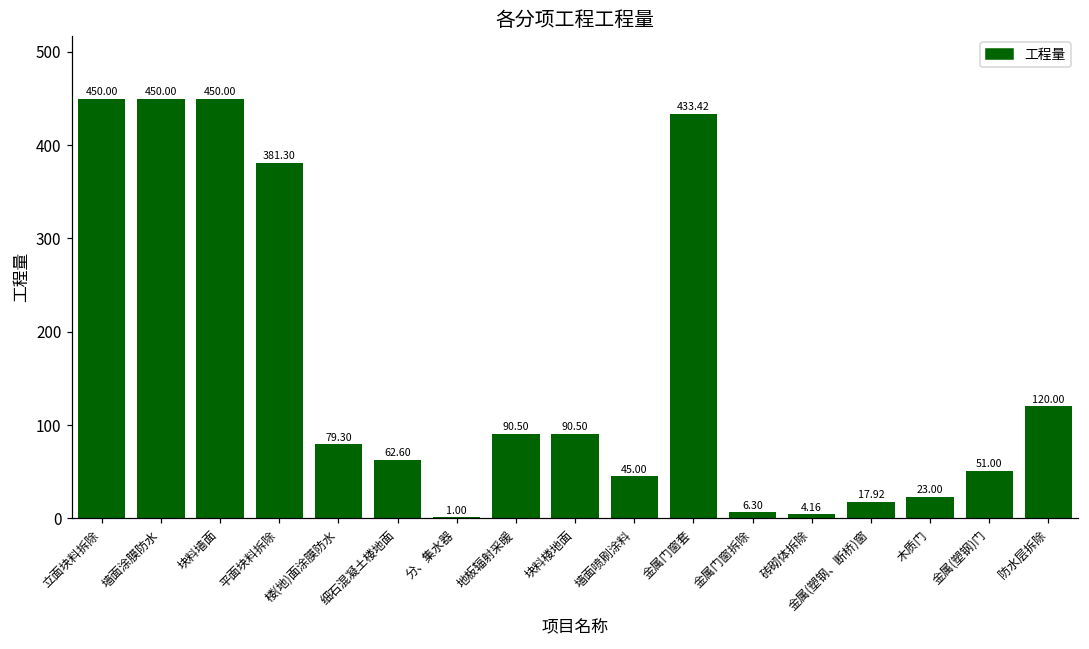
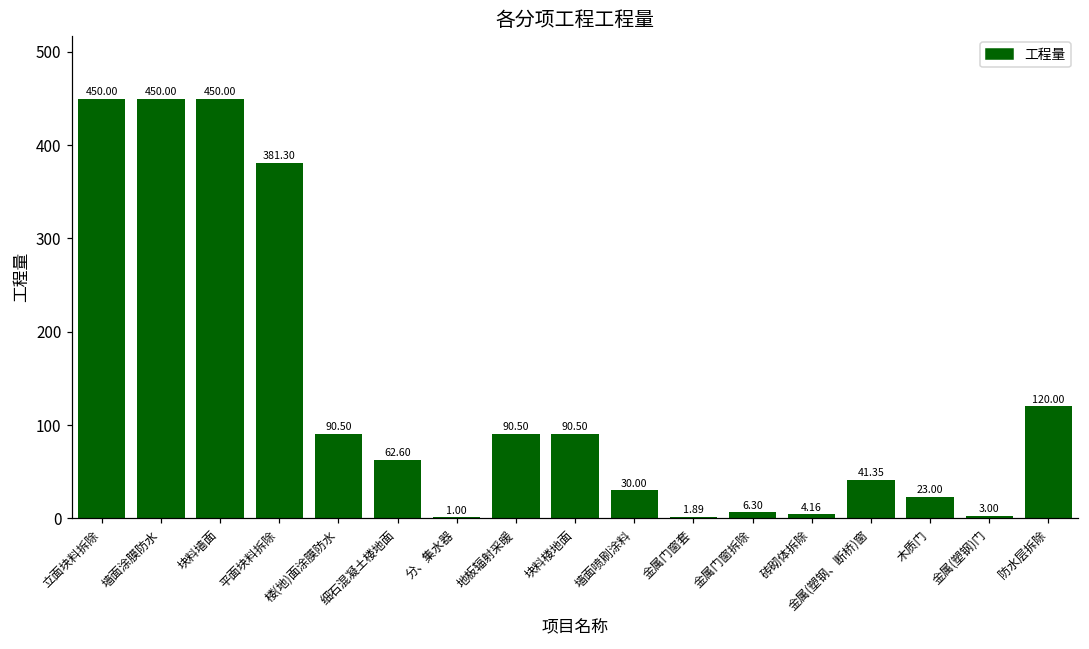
楼(地)面涂膜防水: 79.30 -> 90.50
墙面喷刷涂料: 45.00 -> 30.00
金属门窗套: 433.42 -> 1.89
金属(塑钢、断桥)窗: 17.92 -> 41.35
金属(塑钢)门: 51.00 -> 3.00
